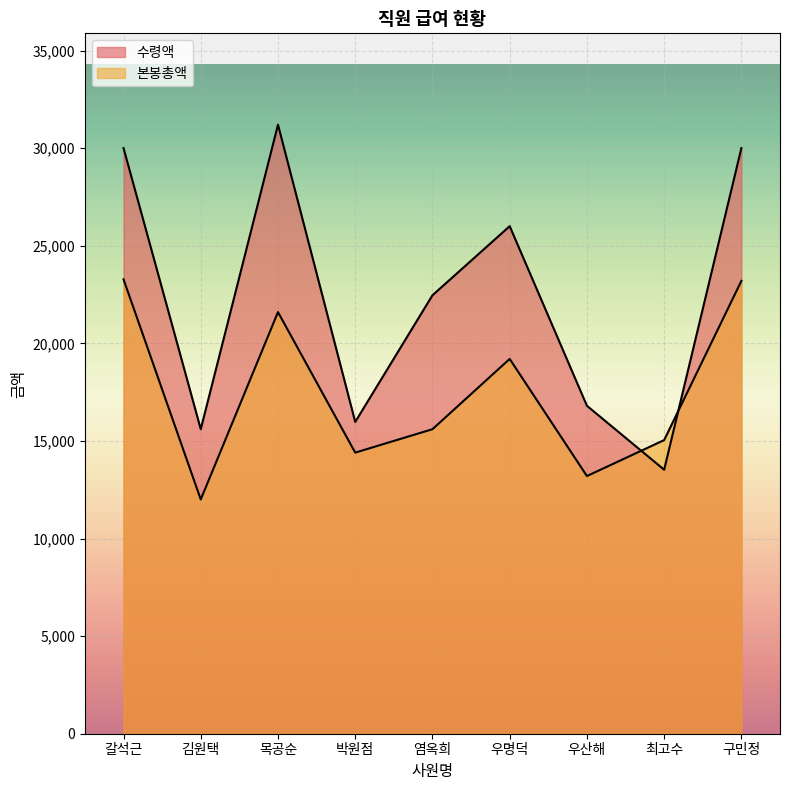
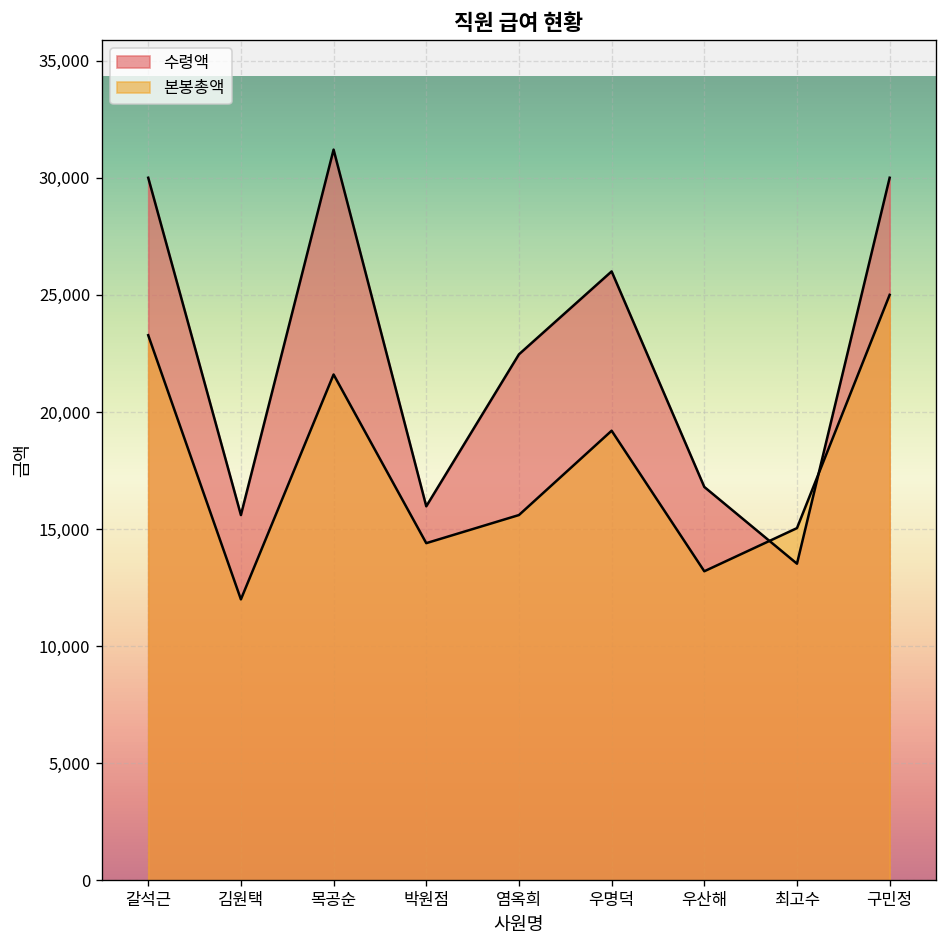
본봉총액, 구민정: 23,200 -> 25,000
